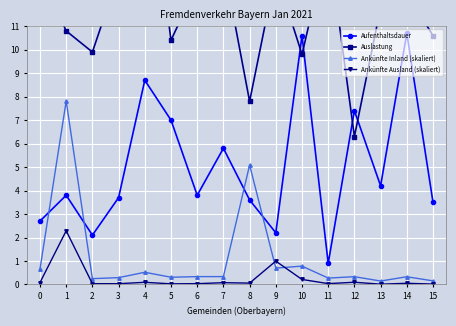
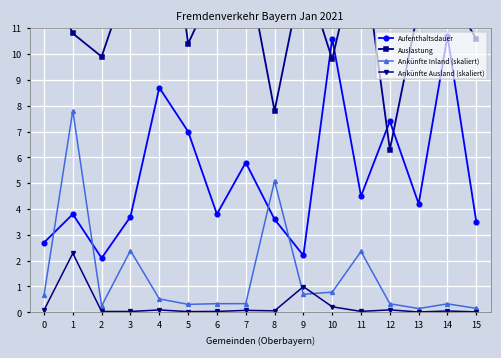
Ankünfte Inland (skaliert), 3: 0.3 -> 2.4
Aufenthaltsdauer, 11: 0.9 -> 4.5
Ankünfte Inland (skaliert), 11: 0.3 -> 2.4
